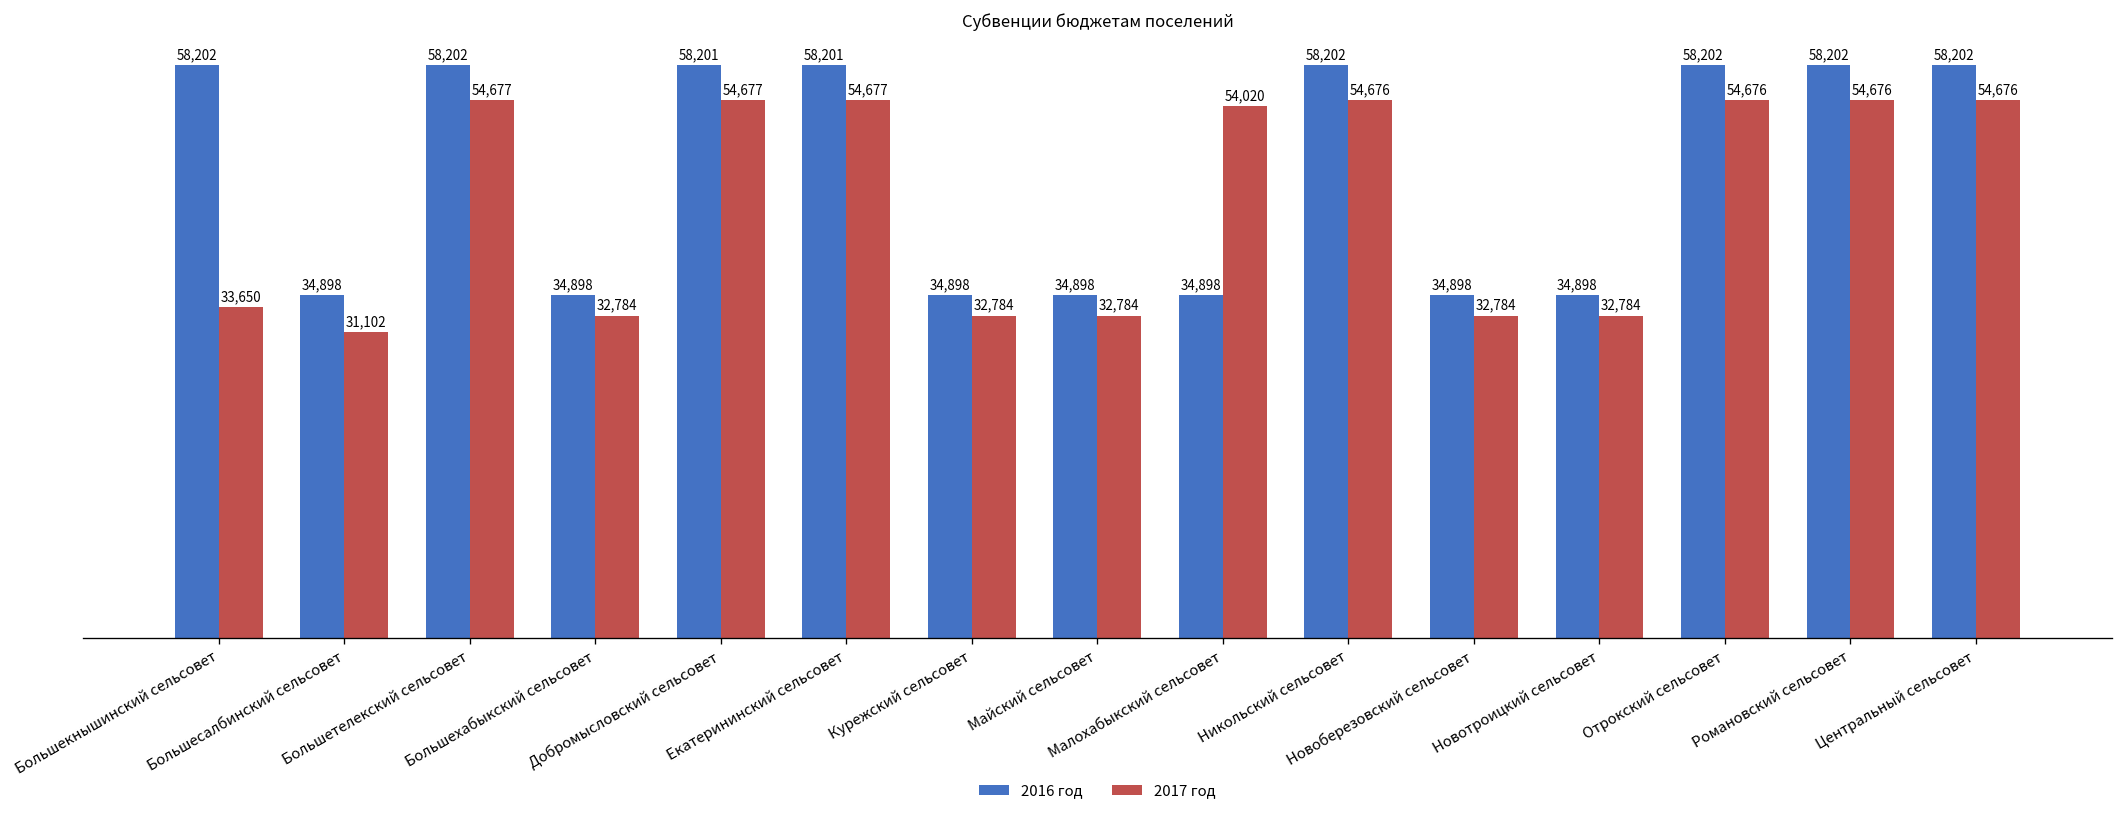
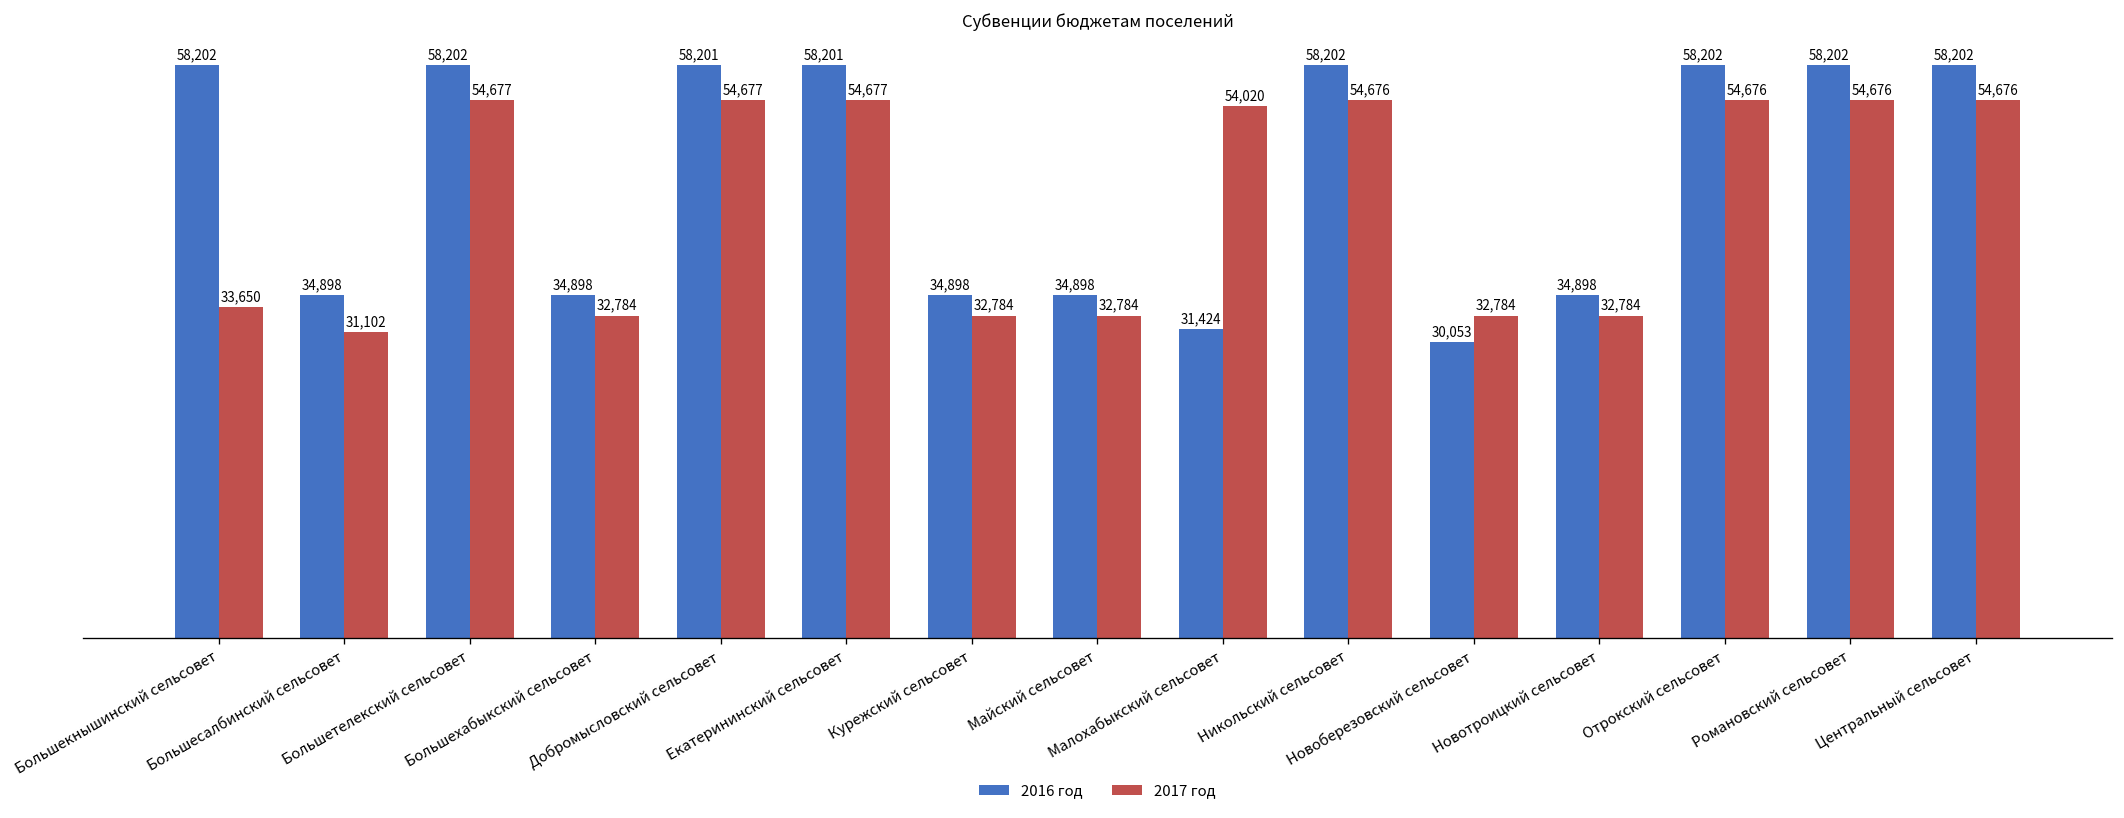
2016 год, Малохабыкский сельсовет: 34,898 -> 31,424
2016 год, Новоберезовский сельсовет: 34,898 -> 30,053
